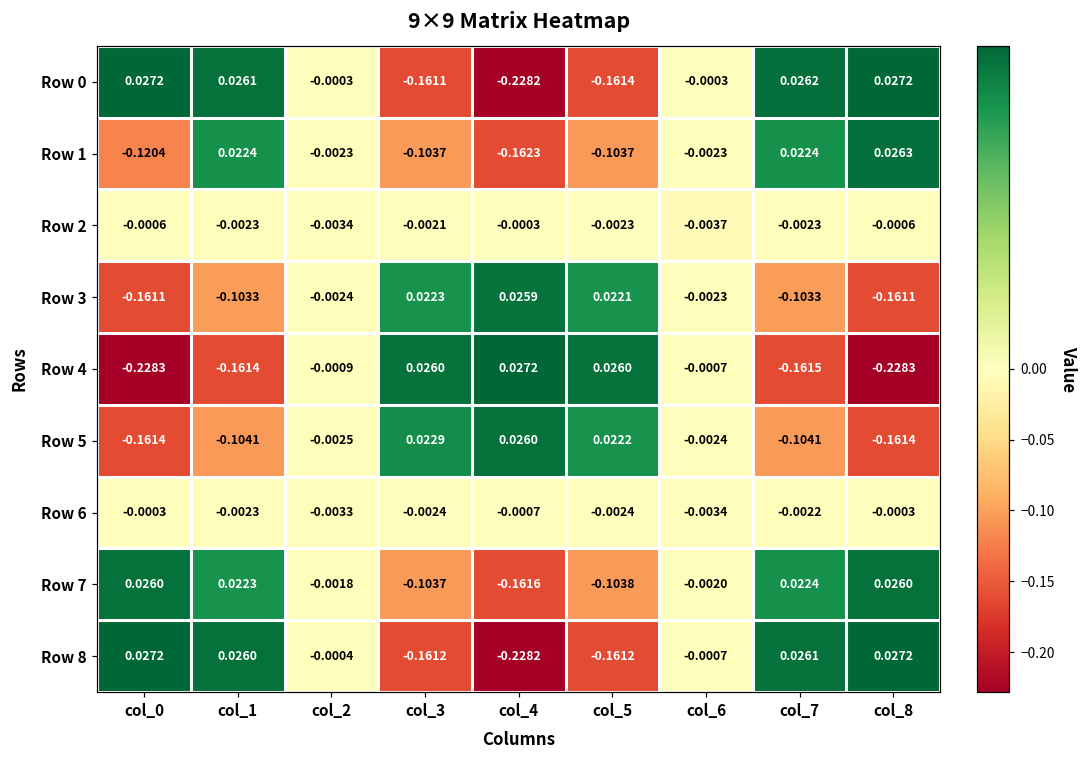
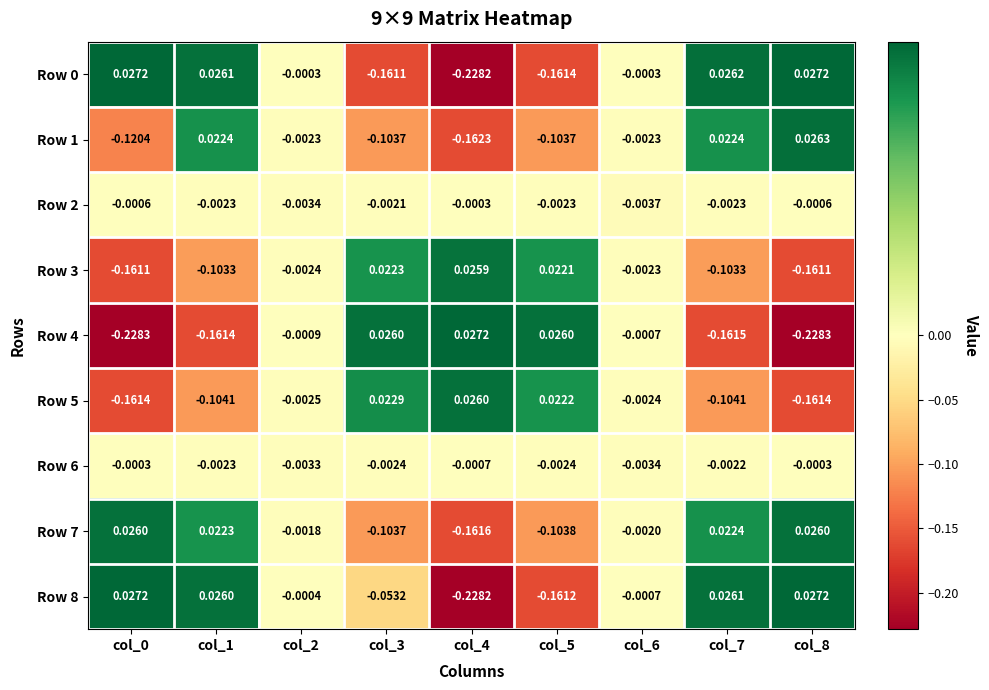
Row 8, col_3: -0.1612 -> -0.0532
